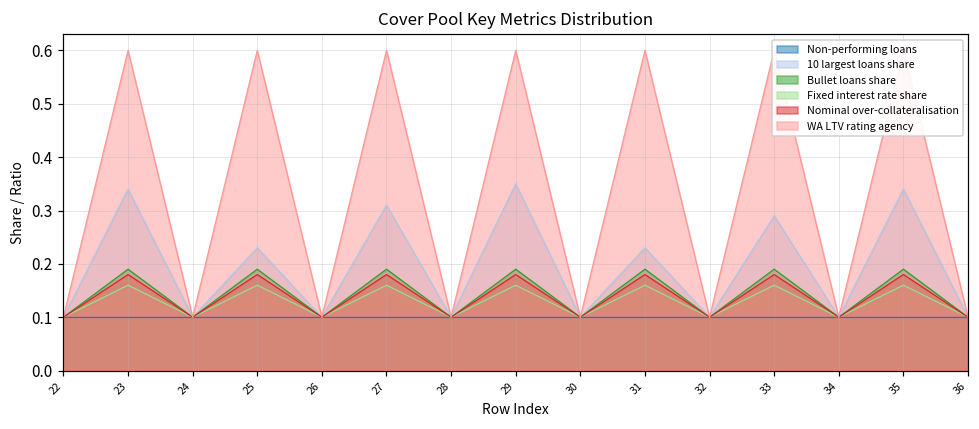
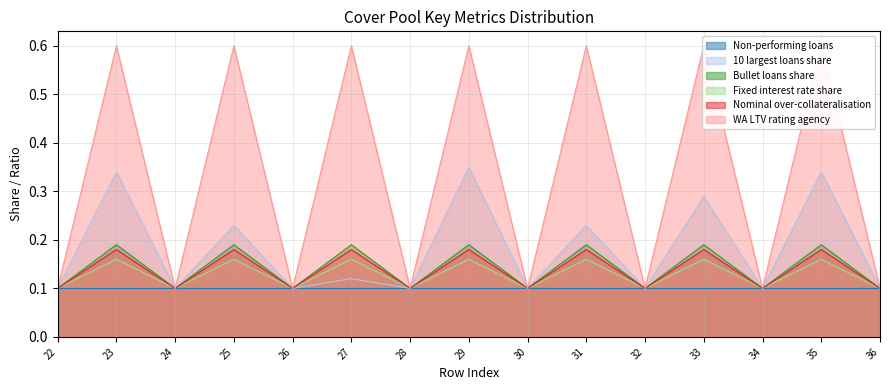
10 largest loans share, 27: 0.31 -> 0.12
